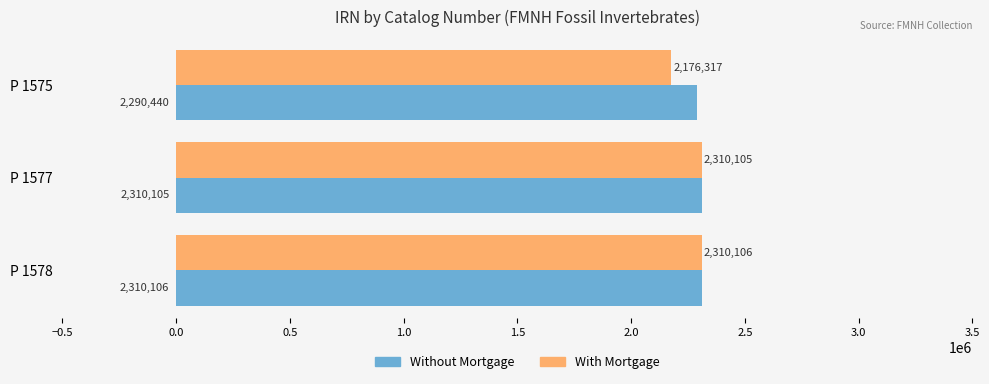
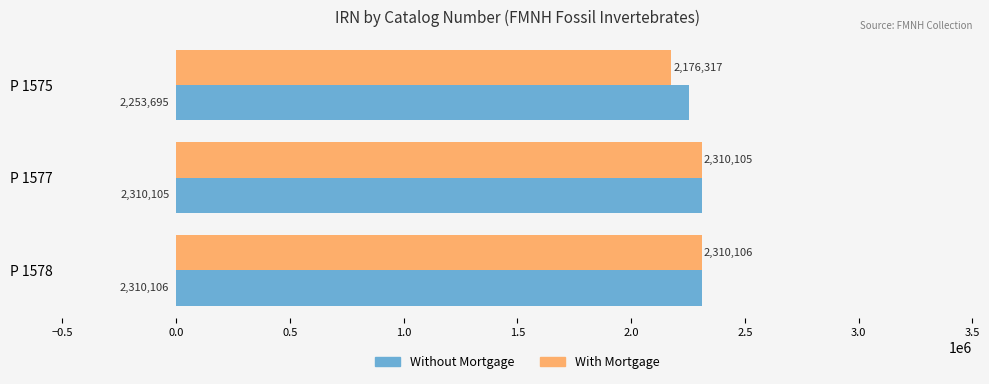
Without Mortgage, P 1575: 2,290,440 -> 2,253,695
